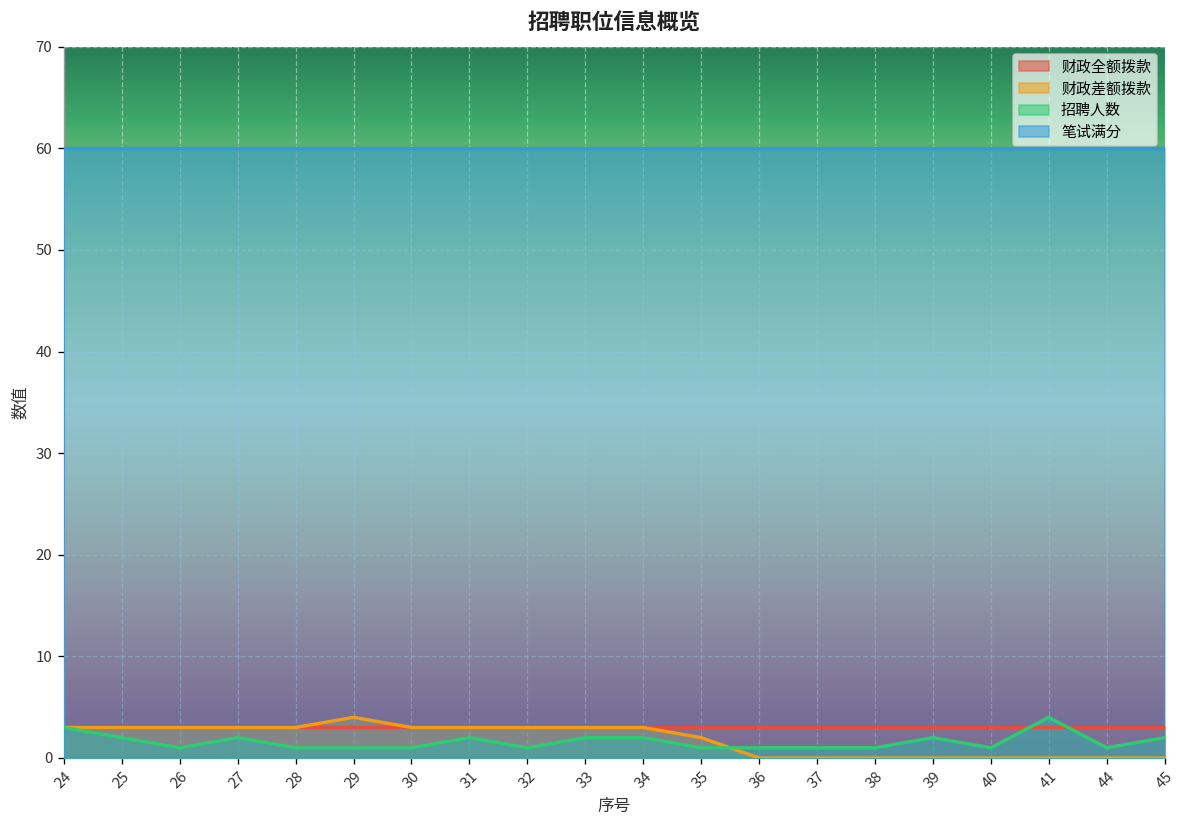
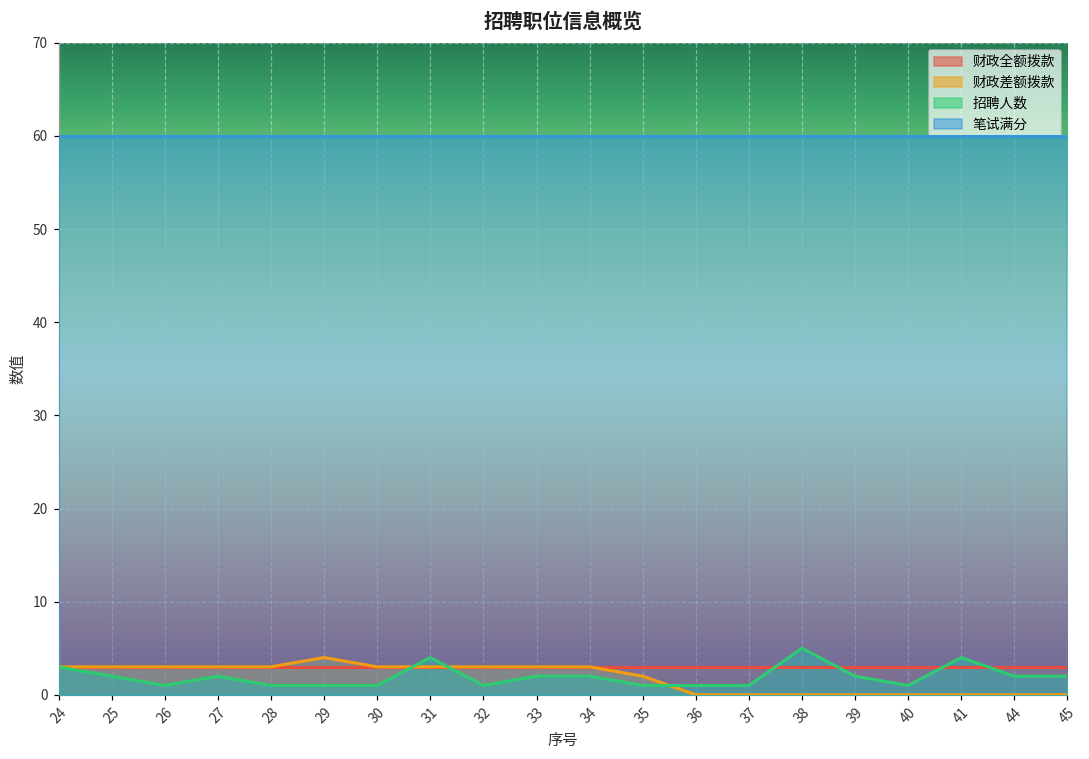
招聘人数, 31: 2 -> 4
招聘人数, 38: 1 -> 5
招聘人数, 44: 1 -> 2
